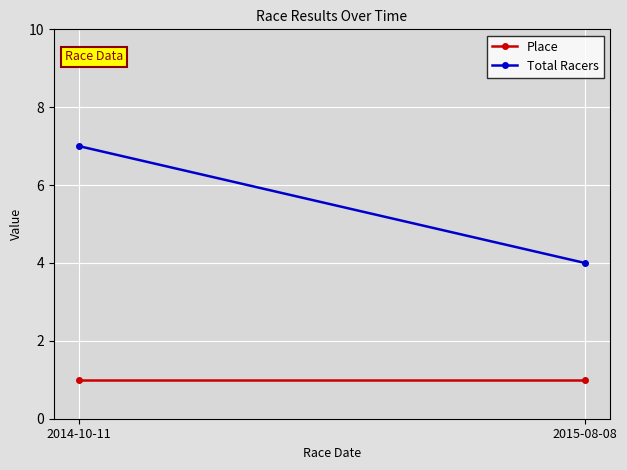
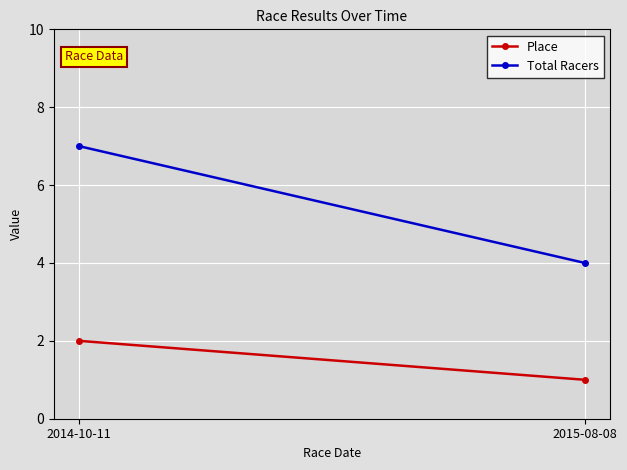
Place, 2014-10-11: 1 -> 2
